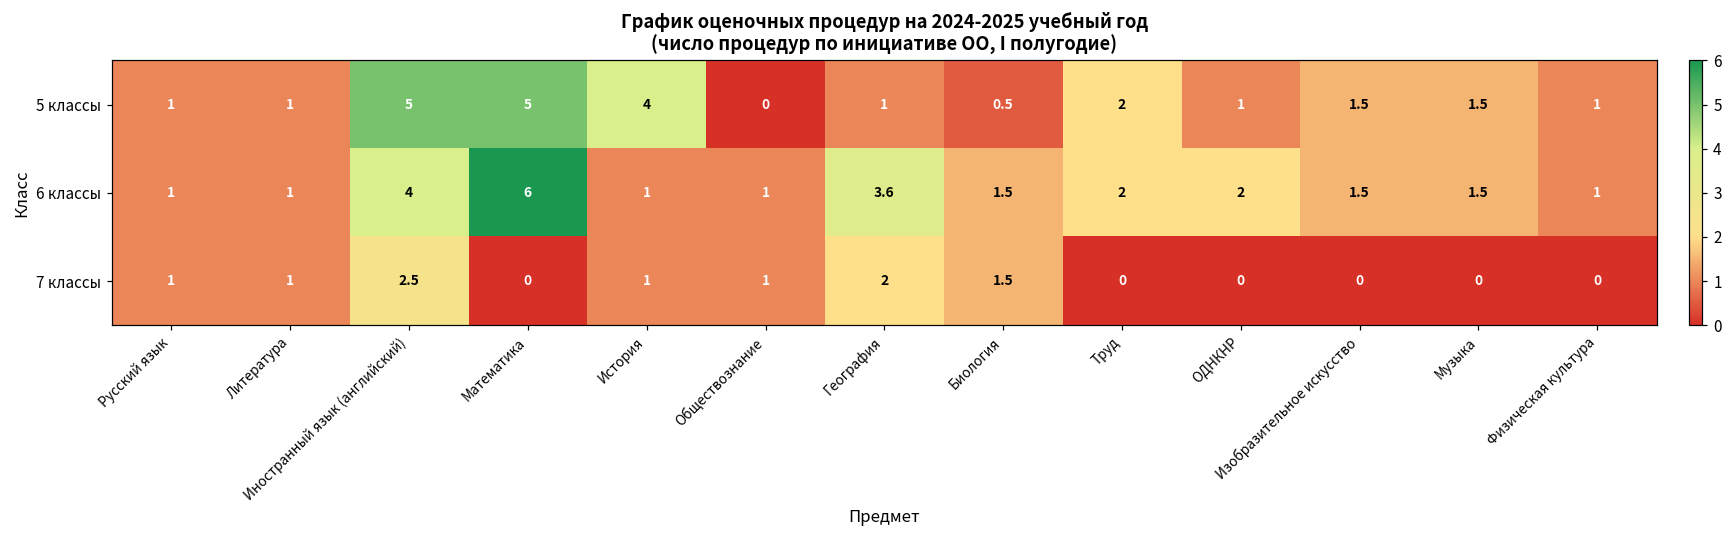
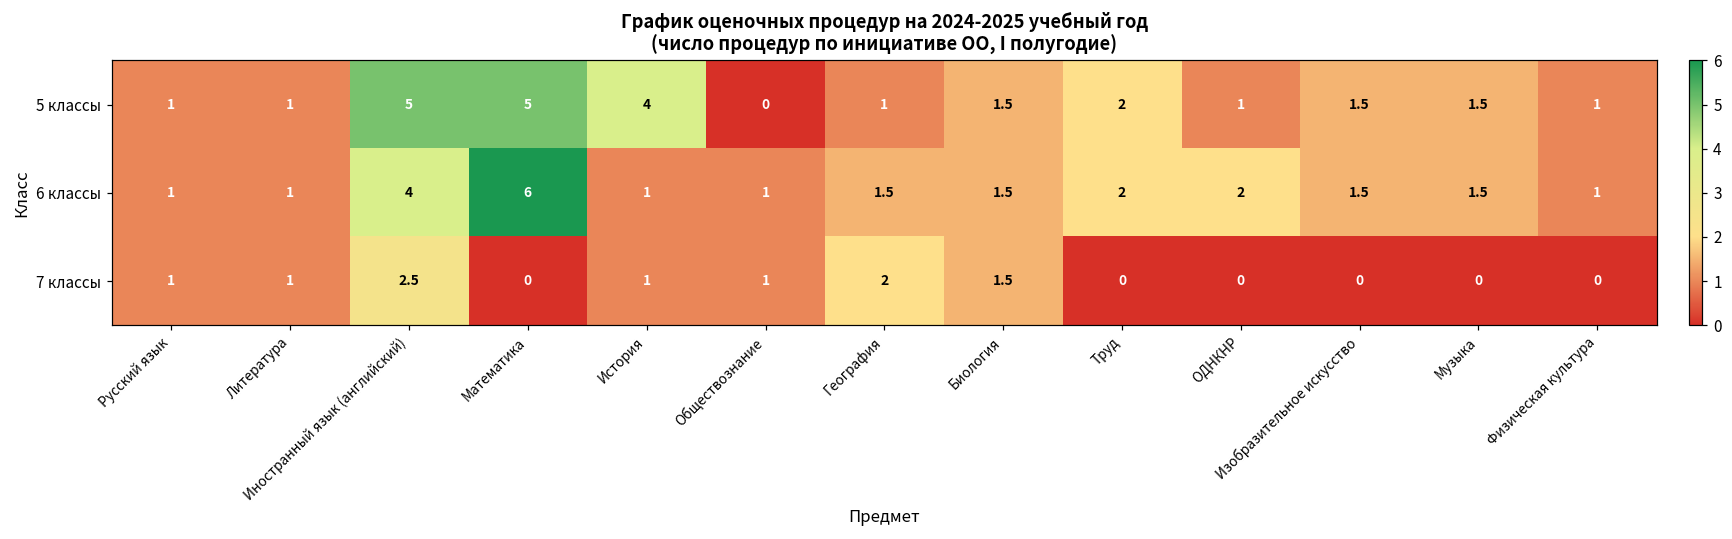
5 классы, Биология: 0.5 -> 1.5
6 классы, География: 3.6 -> 1.5
